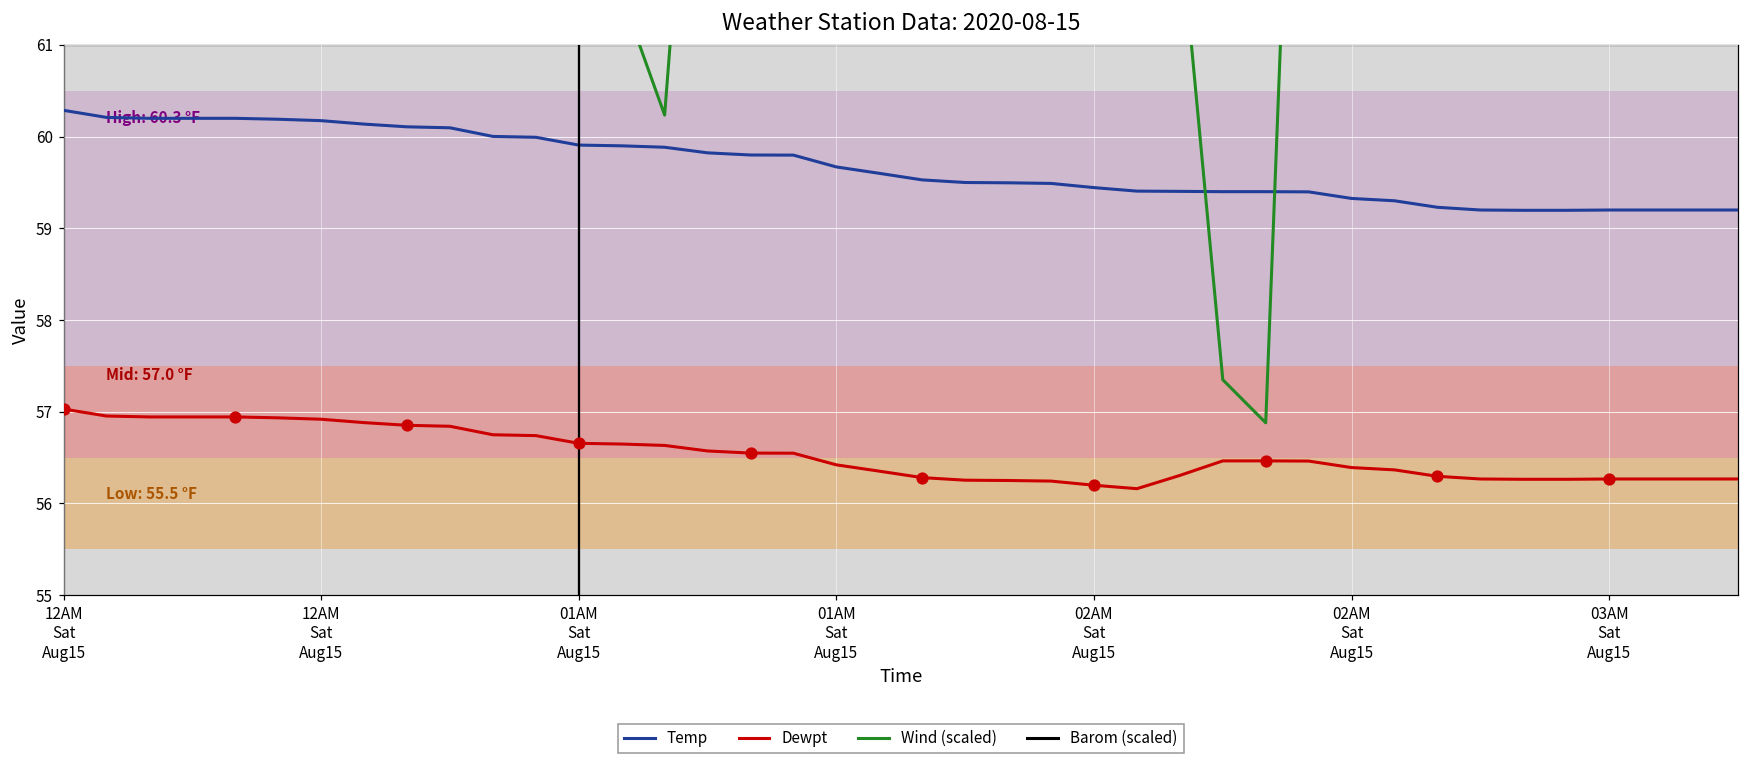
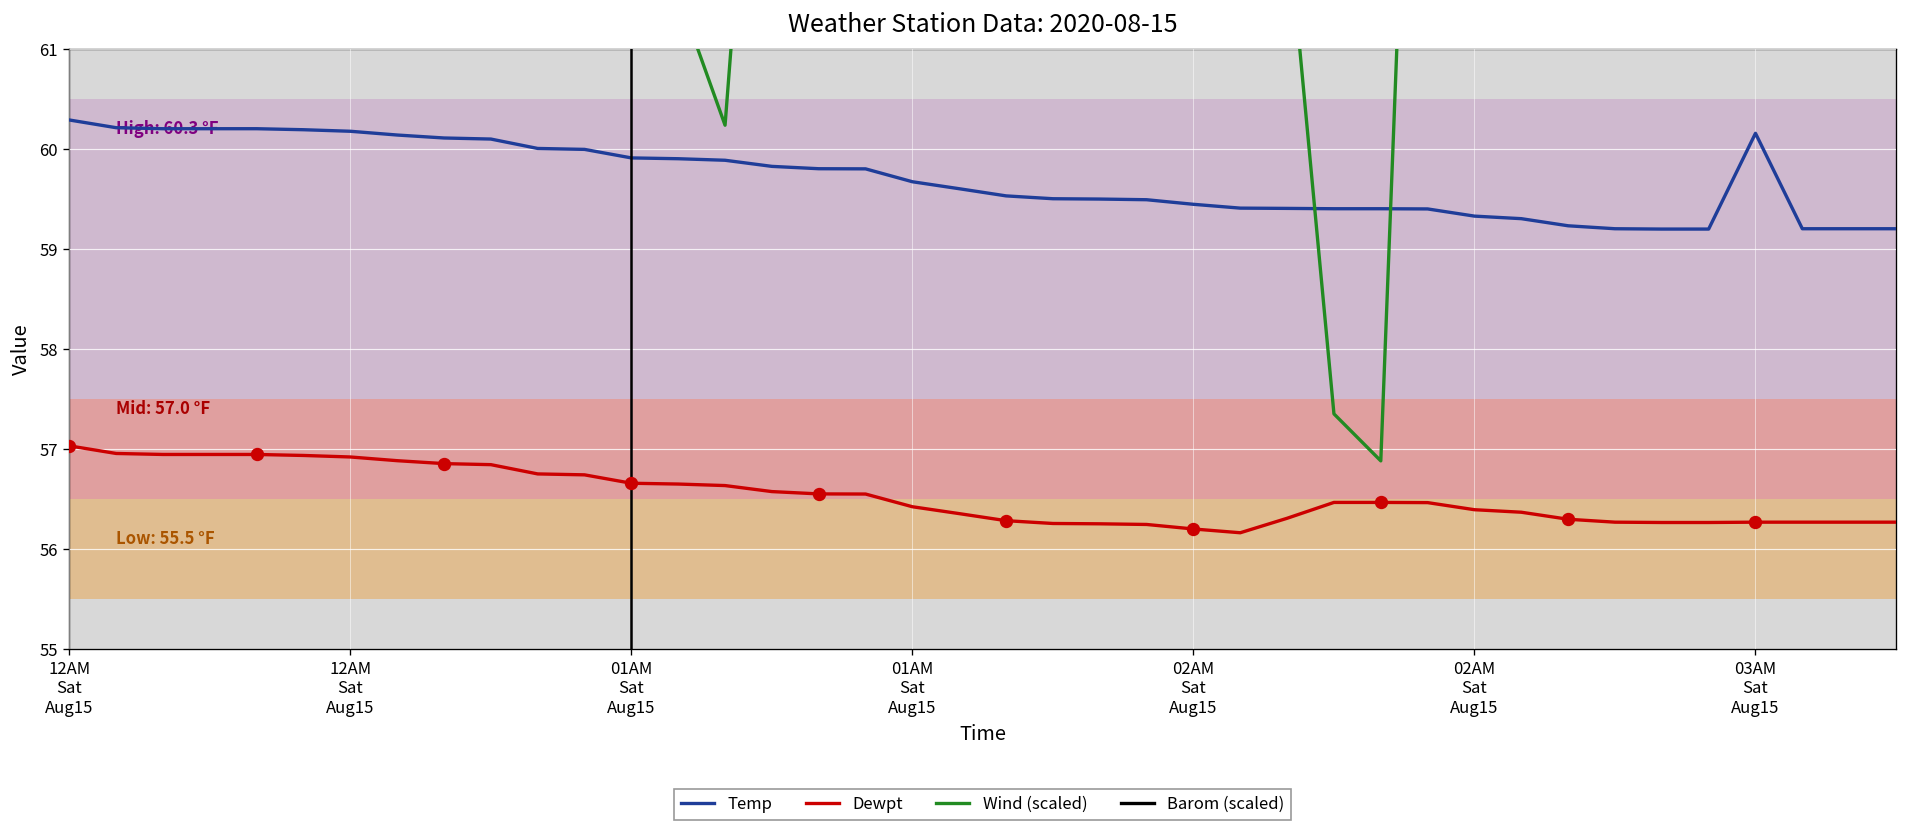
Temp, 03AM Sat Aug15: 59.2 -> 60.2
